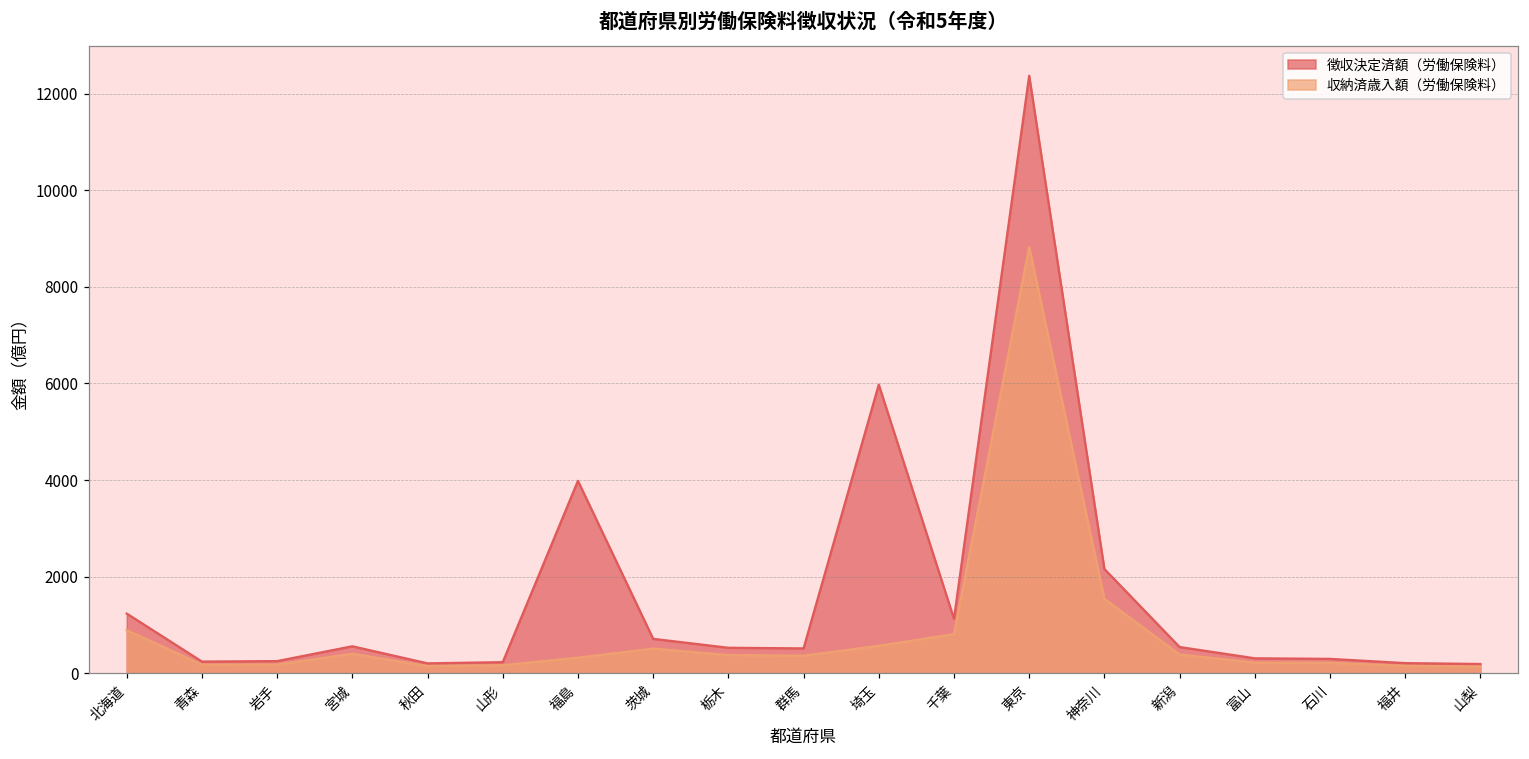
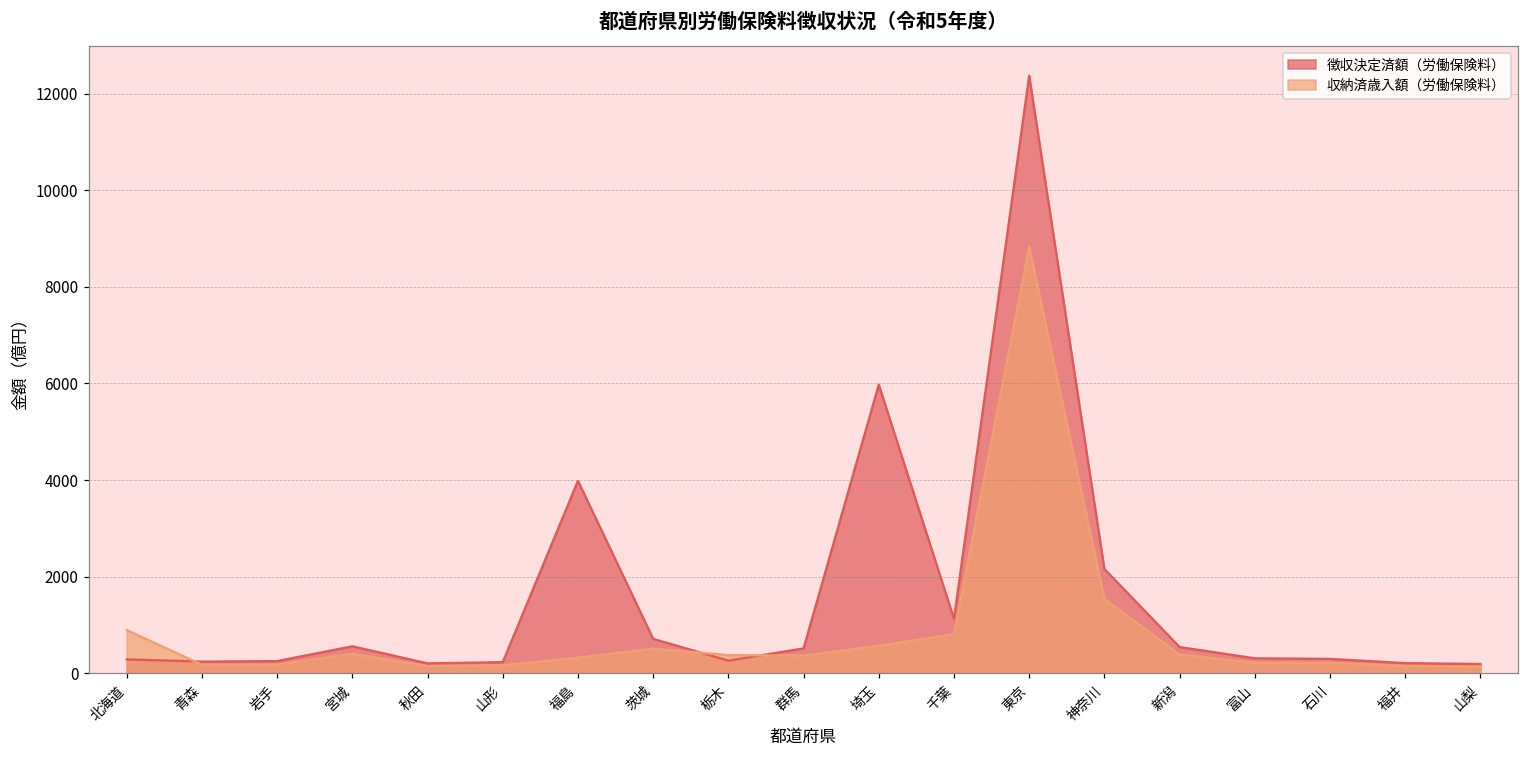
徴収決定済額（労働保険料）, 北海道: 1200 -> 300
徴収決定済額（労働保険料）, 栃木: 500 -> 300
